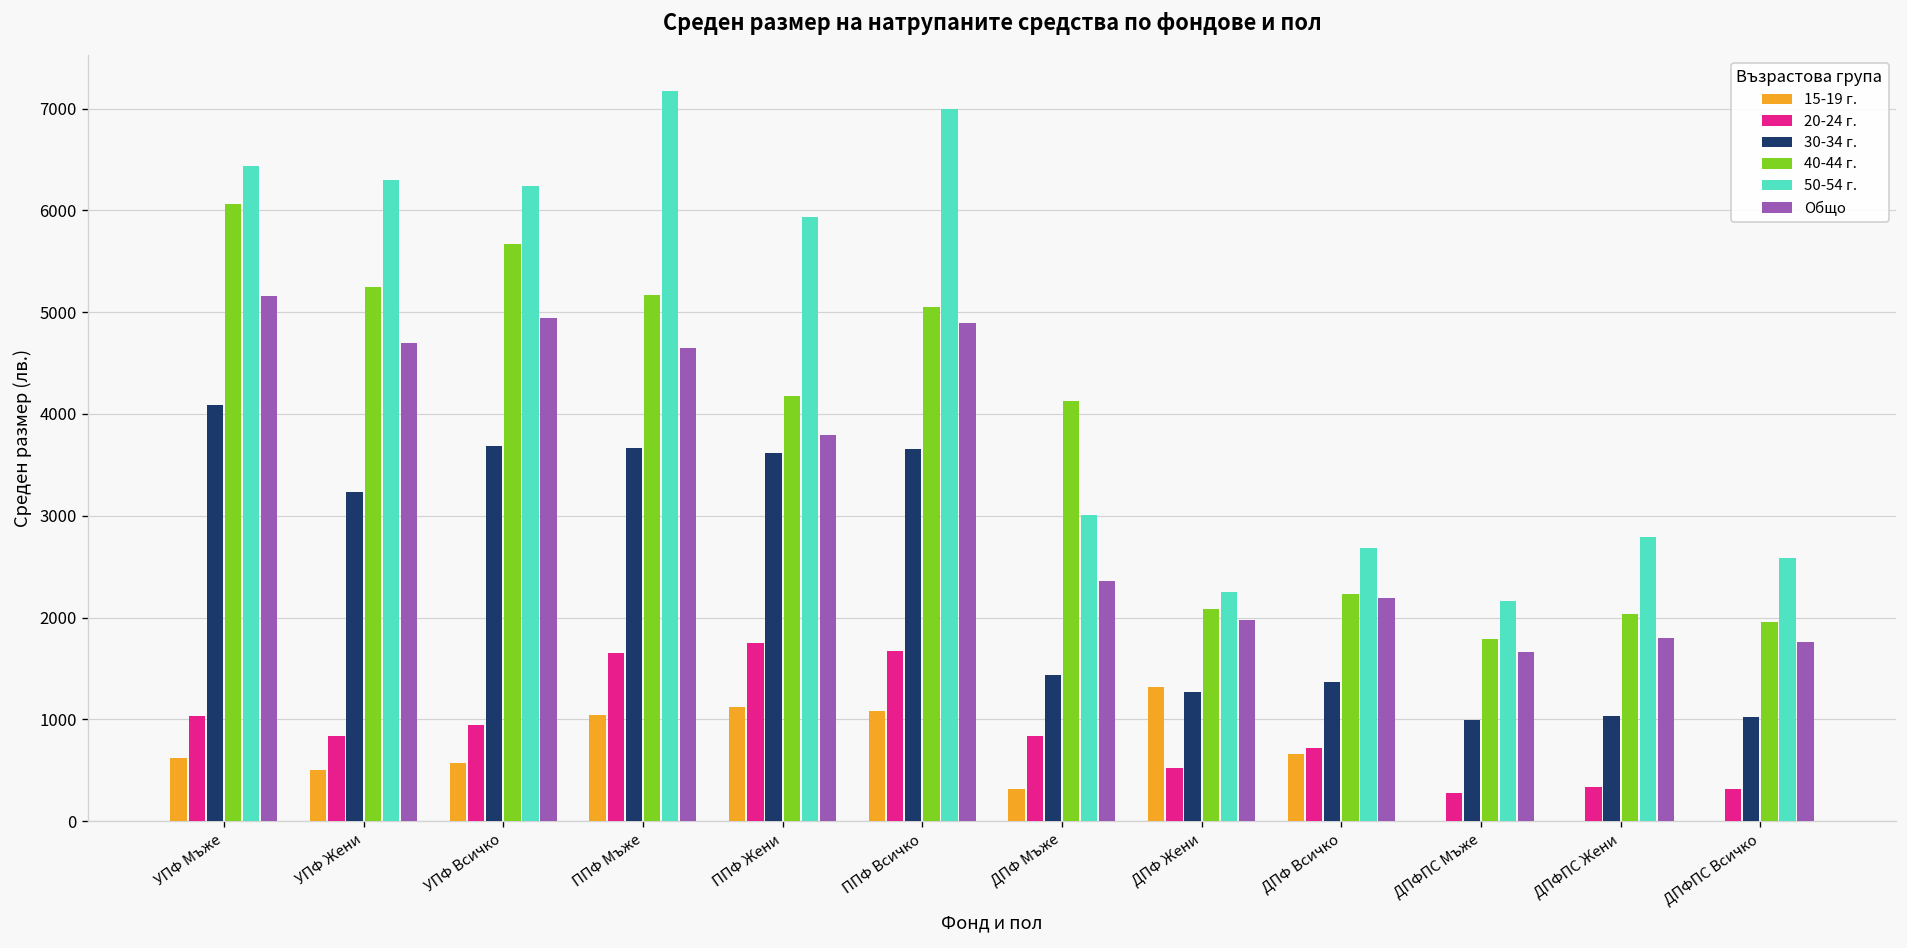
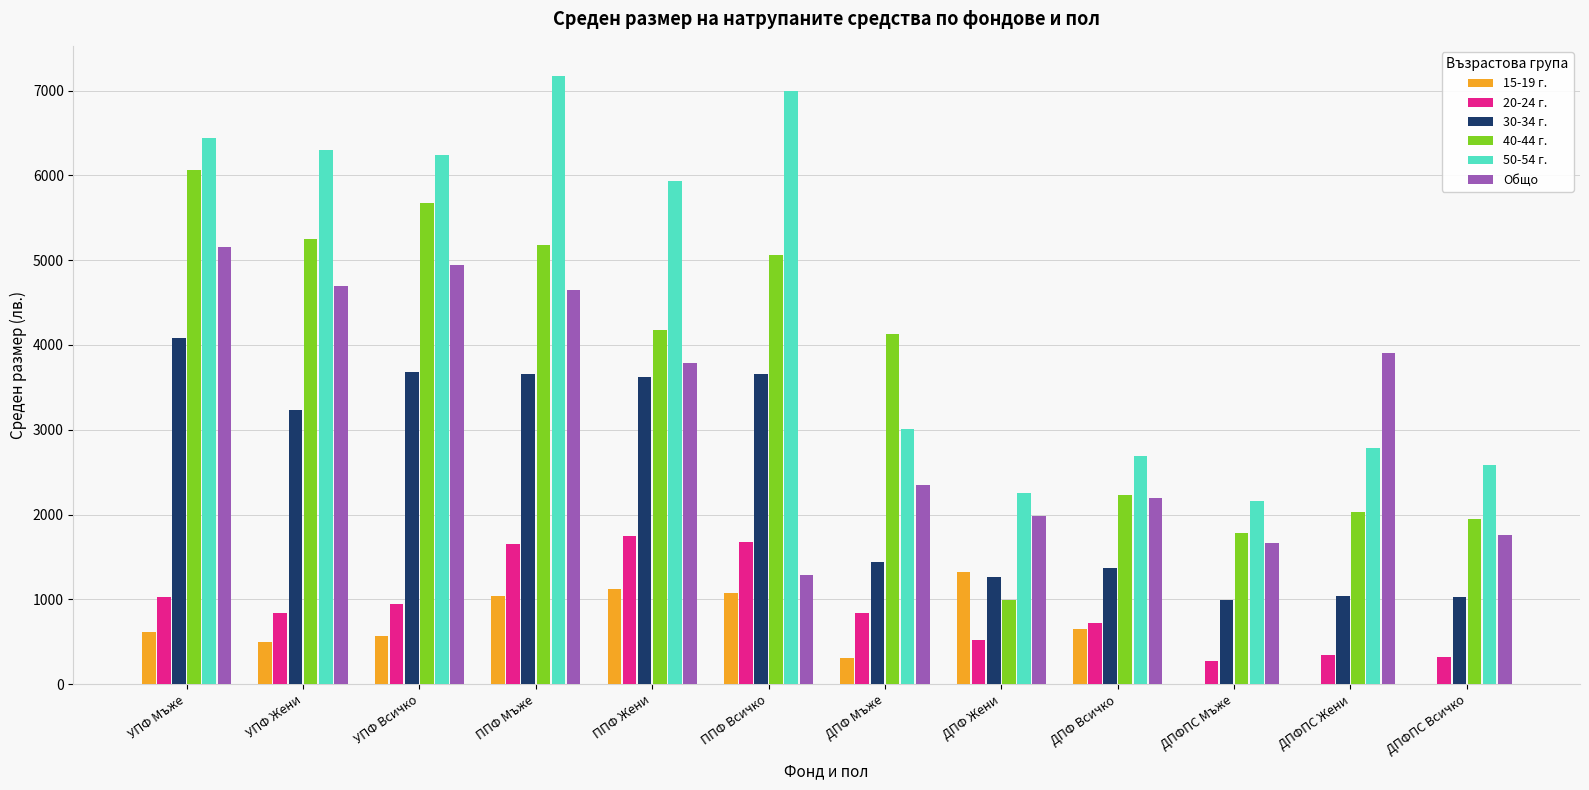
Общо, ППФ Всичко: 4900 -> 1300
40-44 г., ДПФ Жени: 2100 -> 1000
Общо, ДПФПС Жени: 1800 -> 3900
